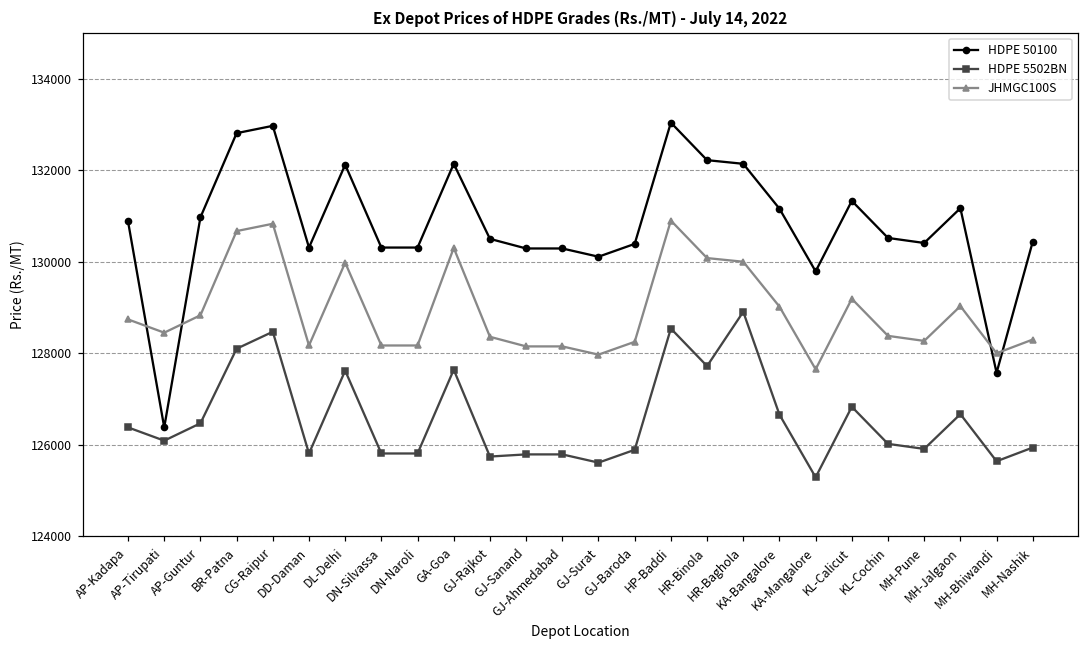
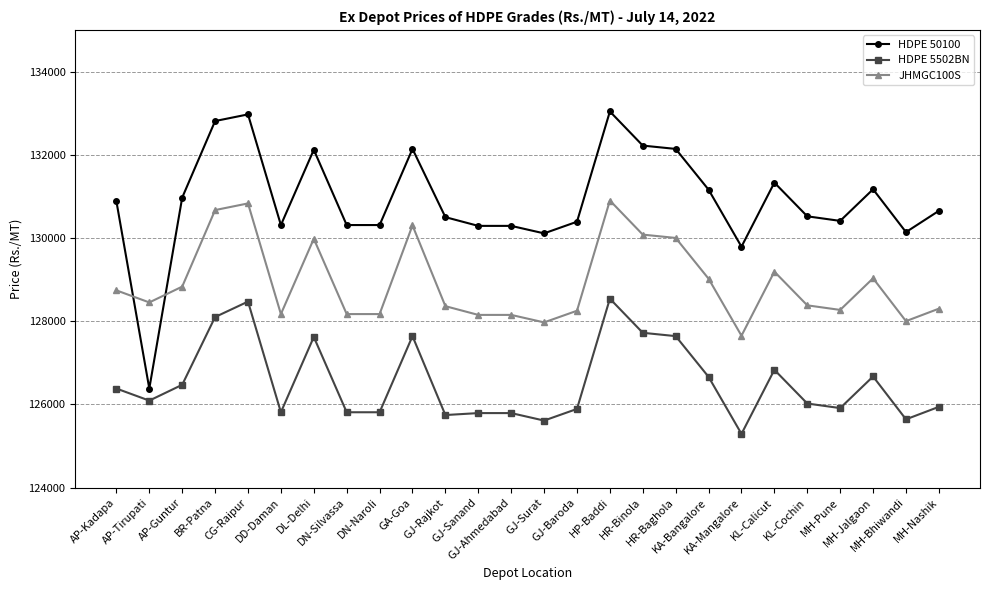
HDPE 5502BN, HR-Baghola: 128900 -> 127600
HDPE 50100, MH-Bhiwandi: 127600 -> 130100
HDPE 50100, MH-Nashik: 130400 -> 130700
